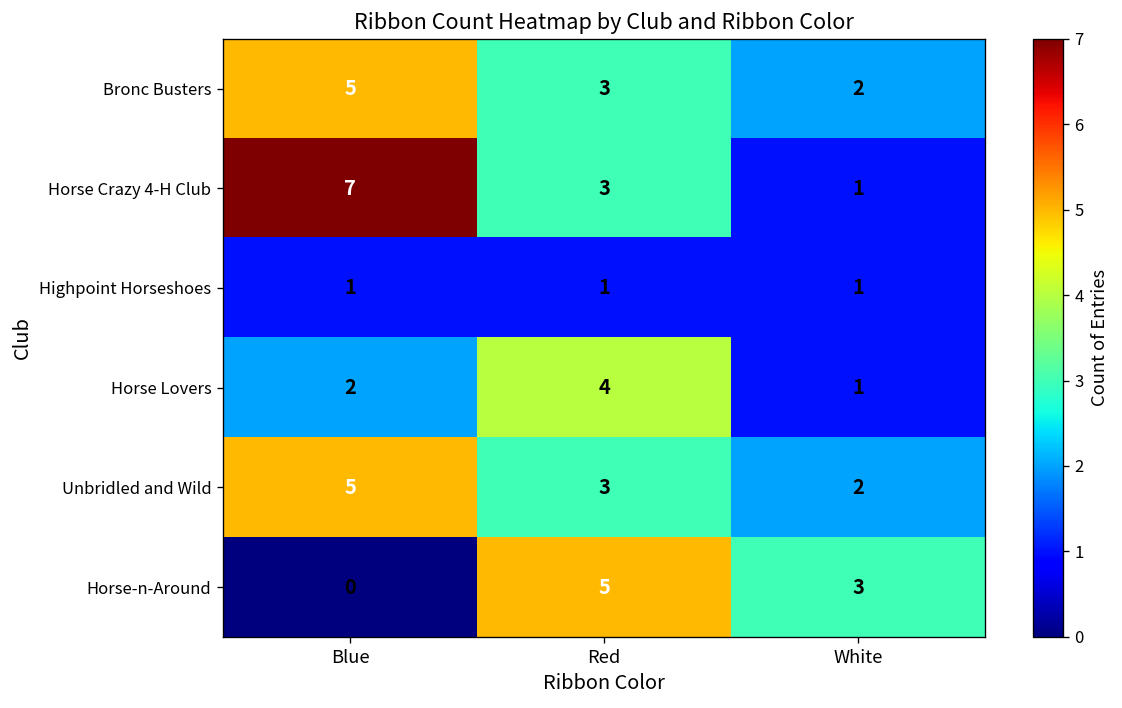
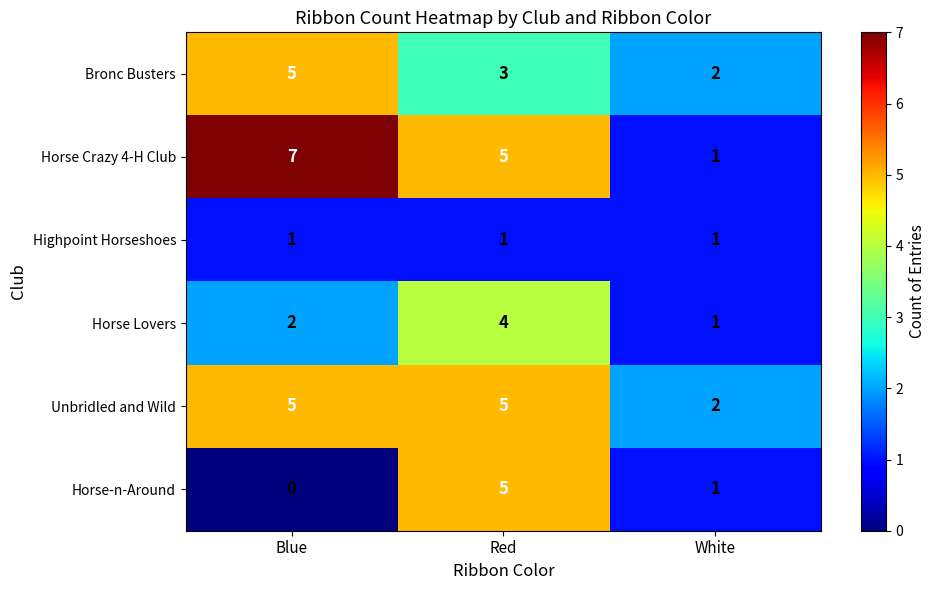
Horse Crazy 4-H Club, Red: 3 -> 5
Unbridled and Wild, Red: 3 -> 5
Horse-n-Around, White: 3 -> 1
